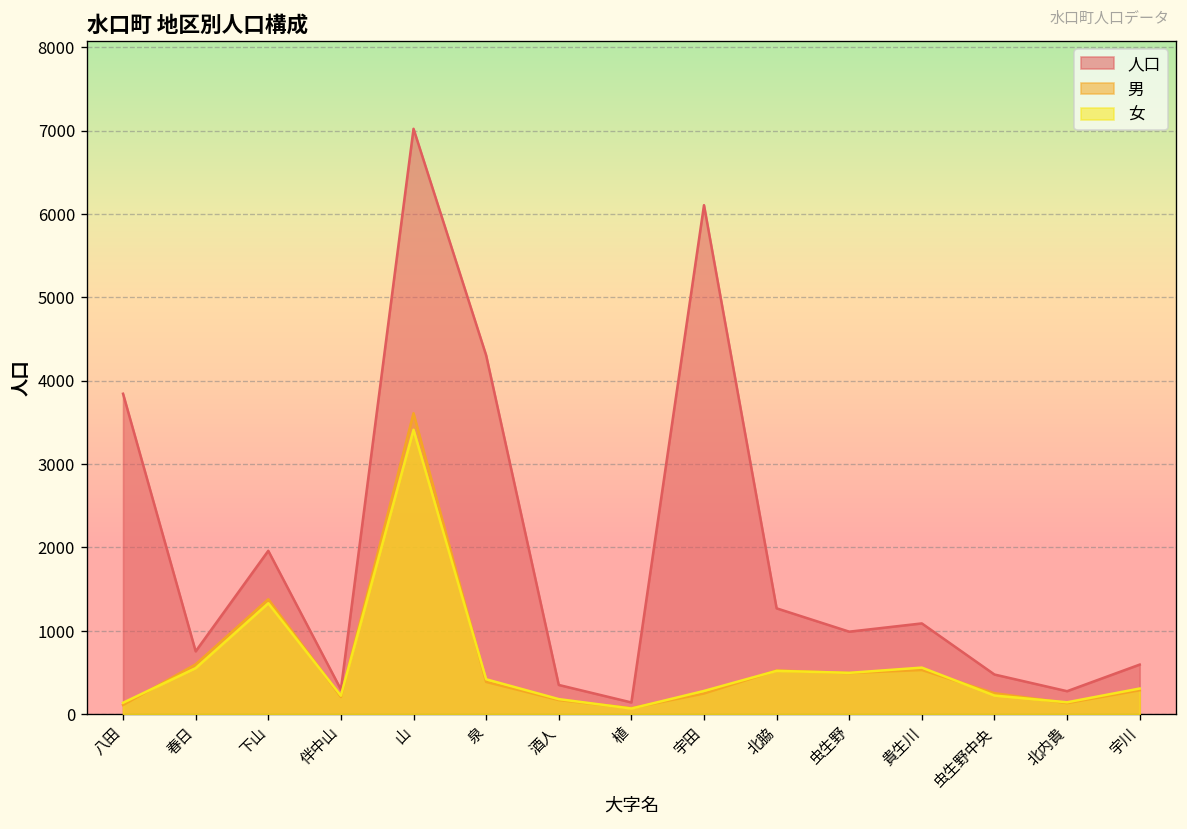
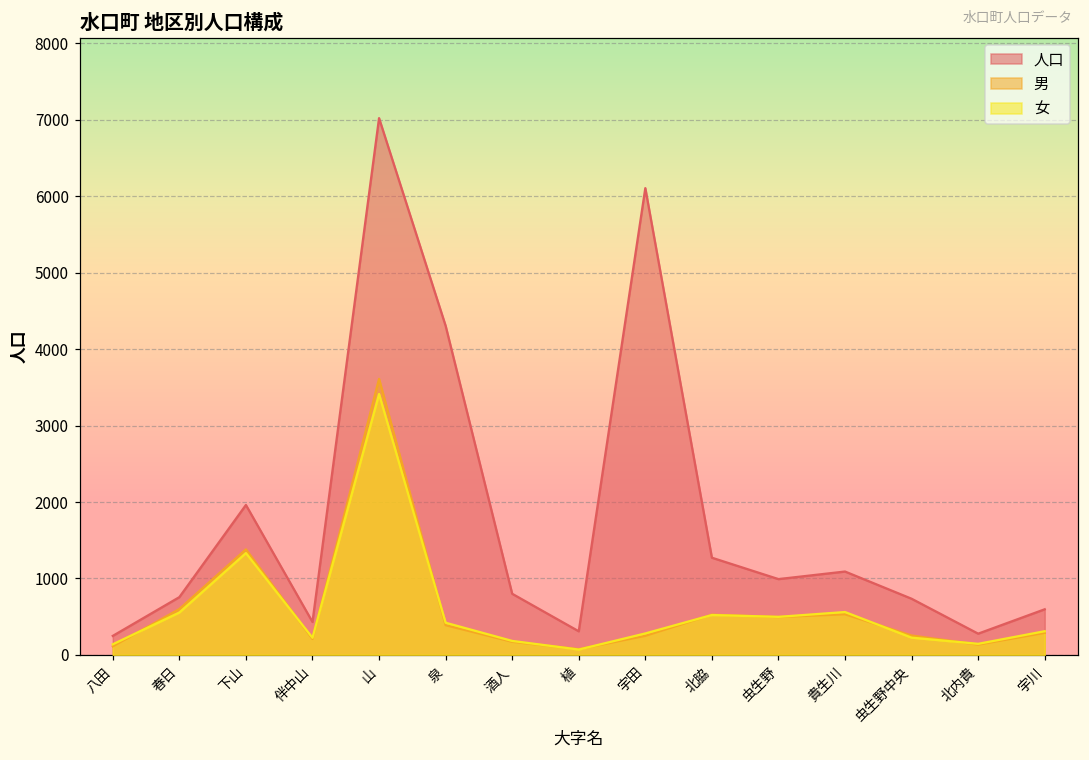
人口, 八田: 3800 -> 200
人口, 伴中山: 300 -> 400
人口, 酒人: 400 -> 800
人口, 植: 100 -> 300
人口, 虫生野中央: 500 -> 700
